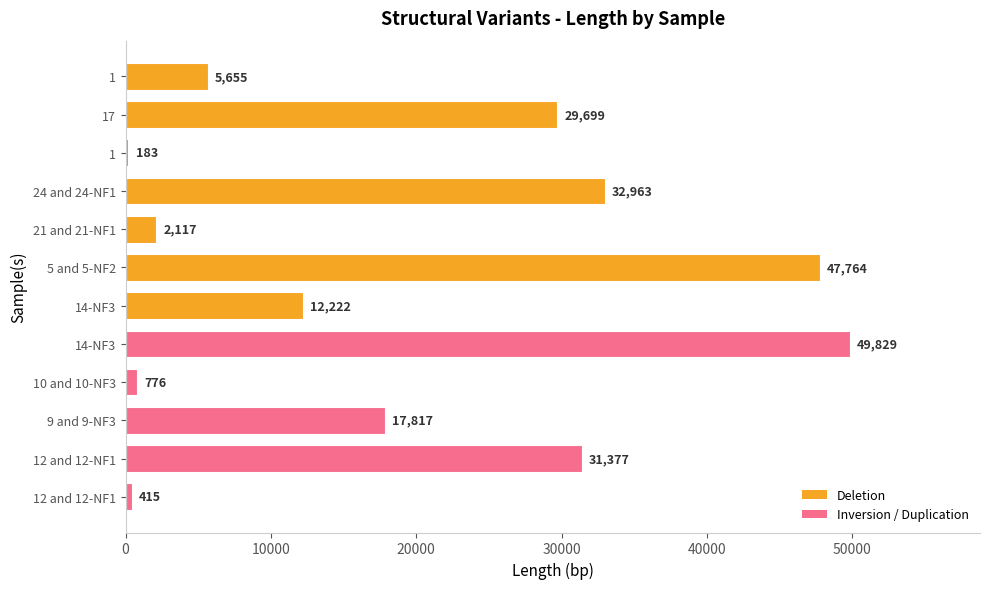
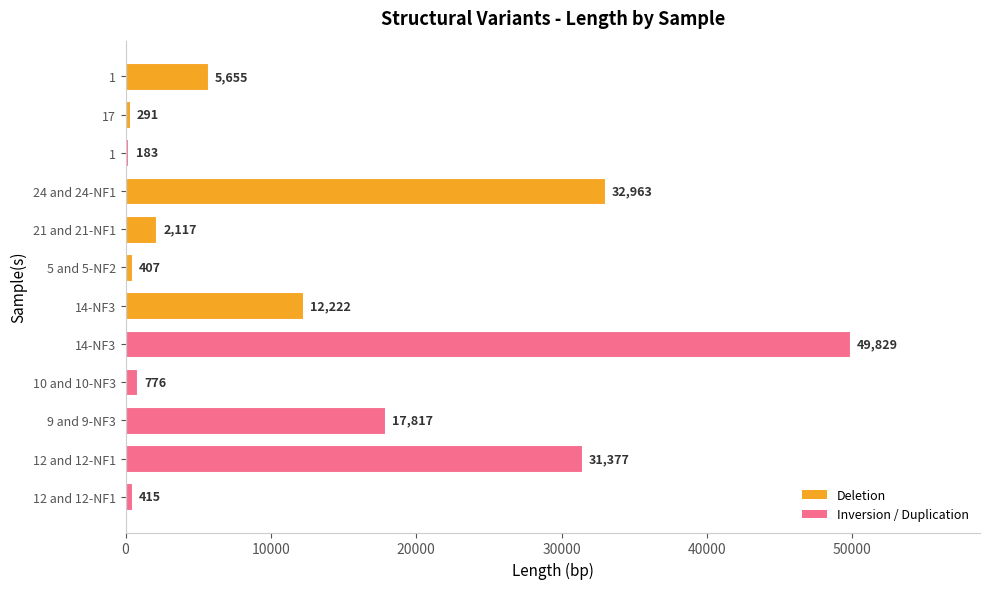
17: 29,699 -> 291
5 and 5-NF2: 47,764 -> 407
